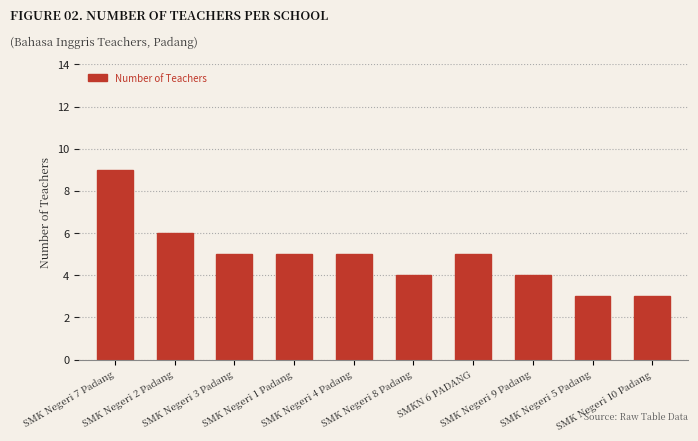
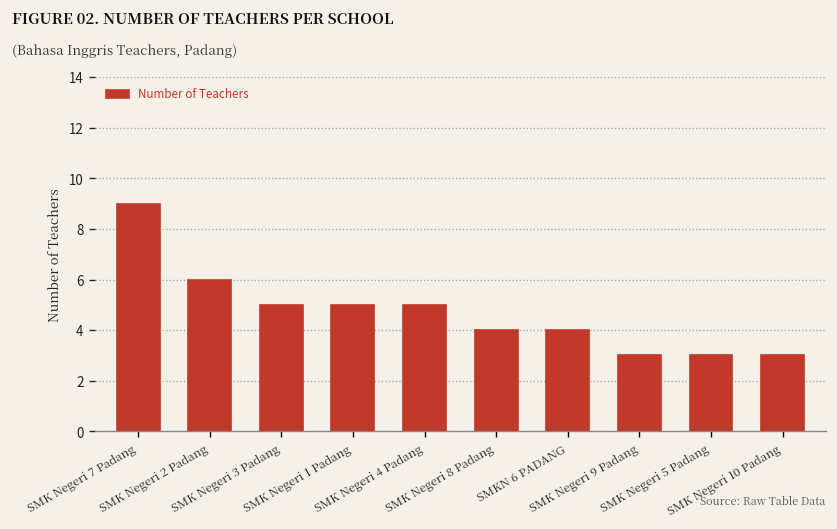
SMKN 6 PADANG: 5 -> 4
SMK Negeri 9 Padang: 4 -> 3
